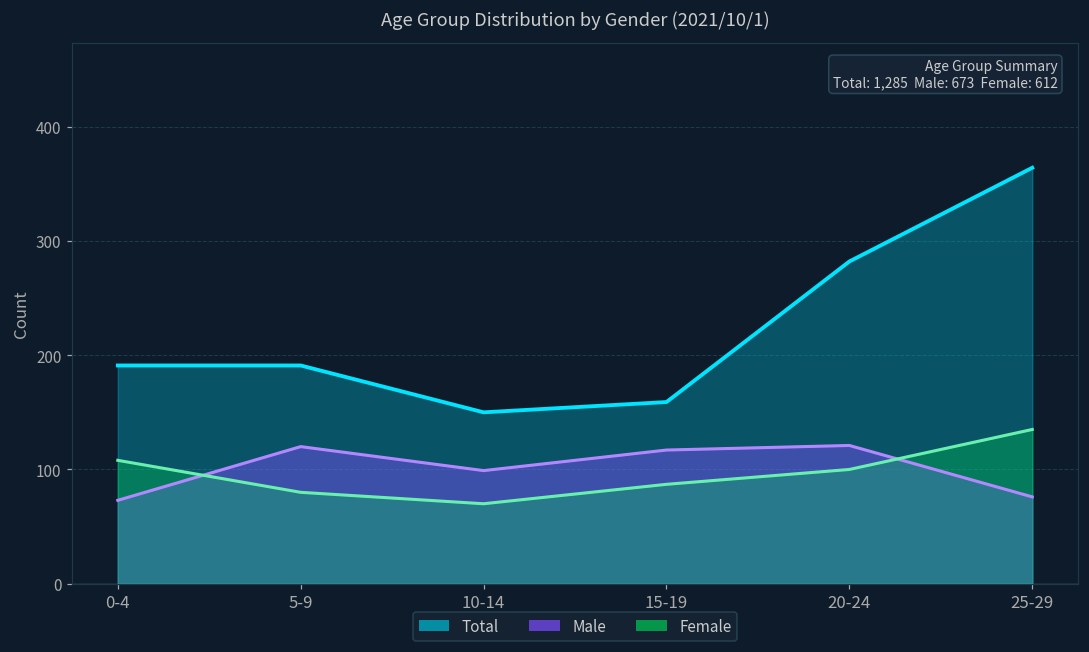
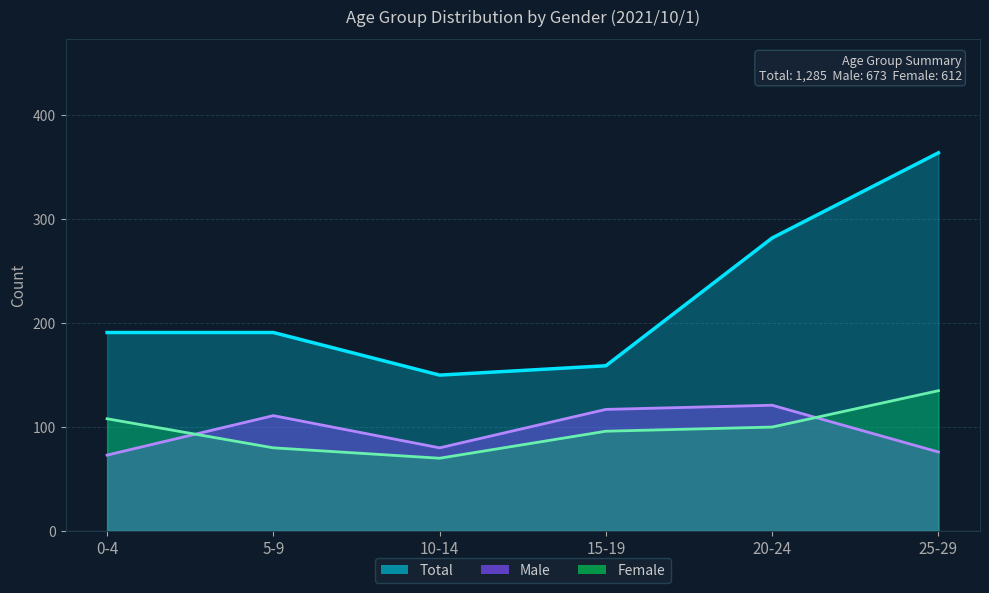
Male, 5-9: 120 -> 111
Male, 10-14: 99 -> 80
Female, 15-19: 87 -> 96
